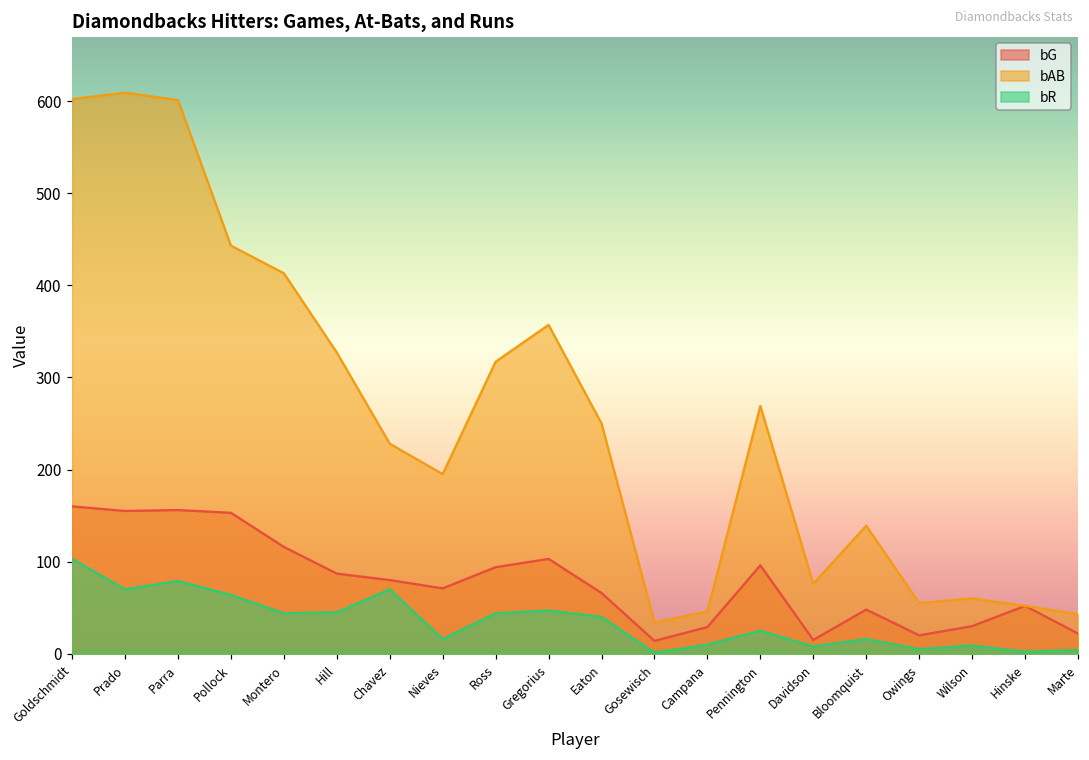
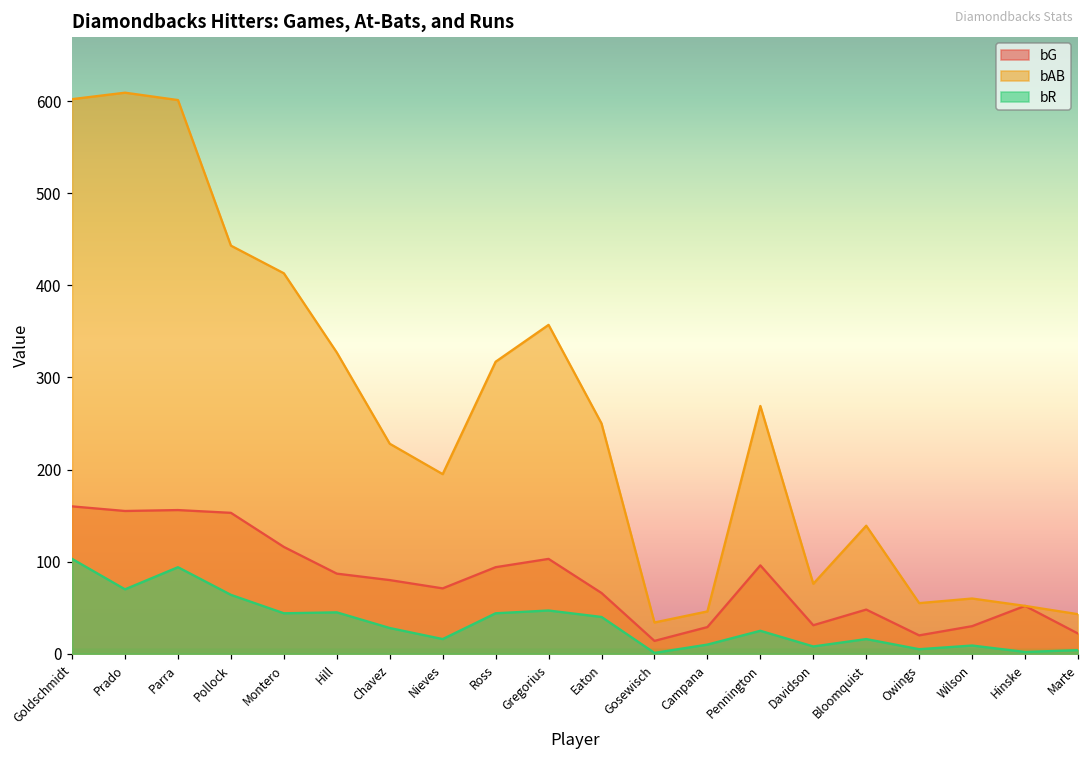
bR, Parra: 80 -> 90
bR, Chavez: 70 -> 30
bG, Davidson: 20 -> 30
